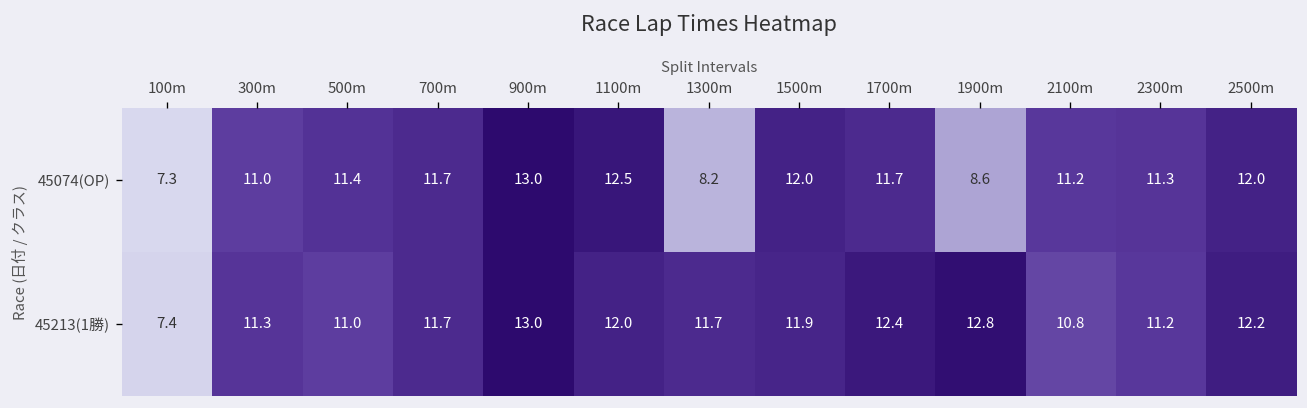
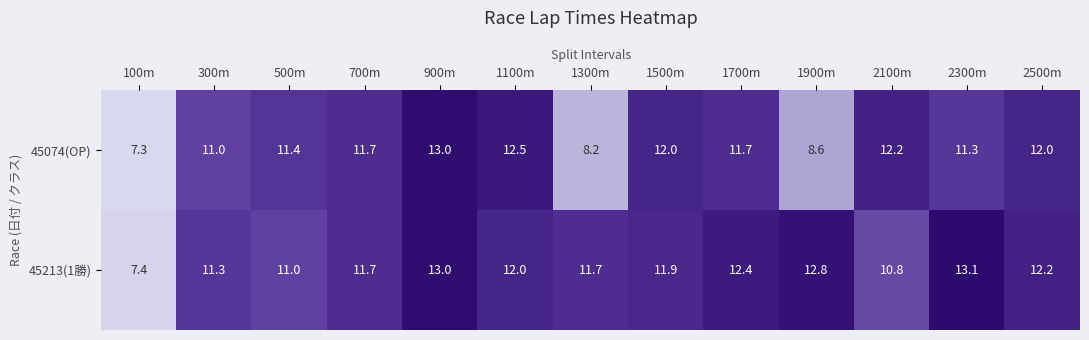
45074(OP), 2100m: 11.2 -> 12.2
45213(1勝), 2300m: 11.2 -> 13.1
